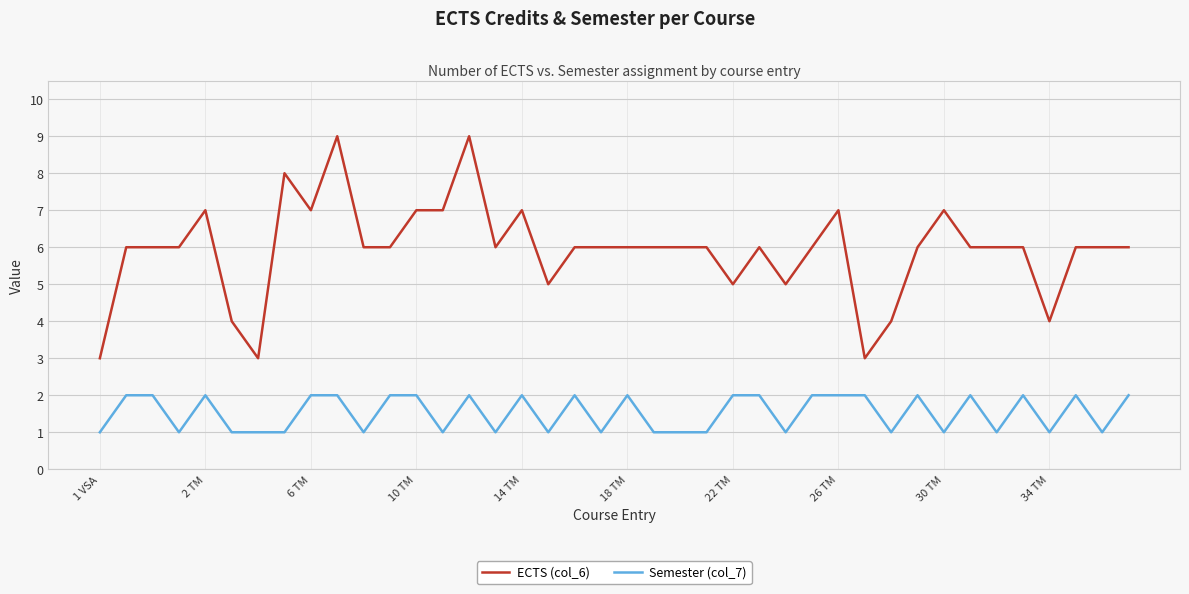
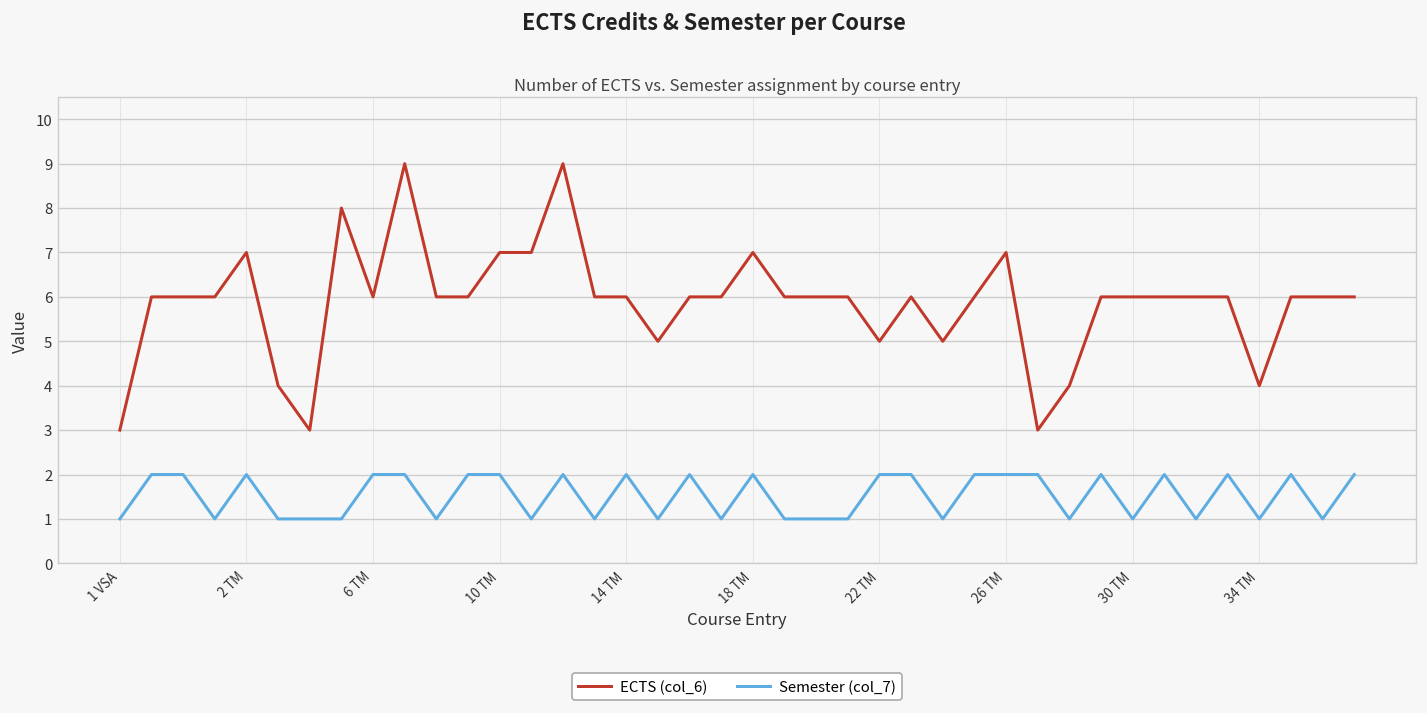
ECTS (col_6), 6 TM: 7 -> 6
ECTS (col_6), 14 TM: 7 -> 6
ECTS (col_6), 18 TM: 6 -> 7
ECTS (col_6), 30 TM: 7 -> 6
